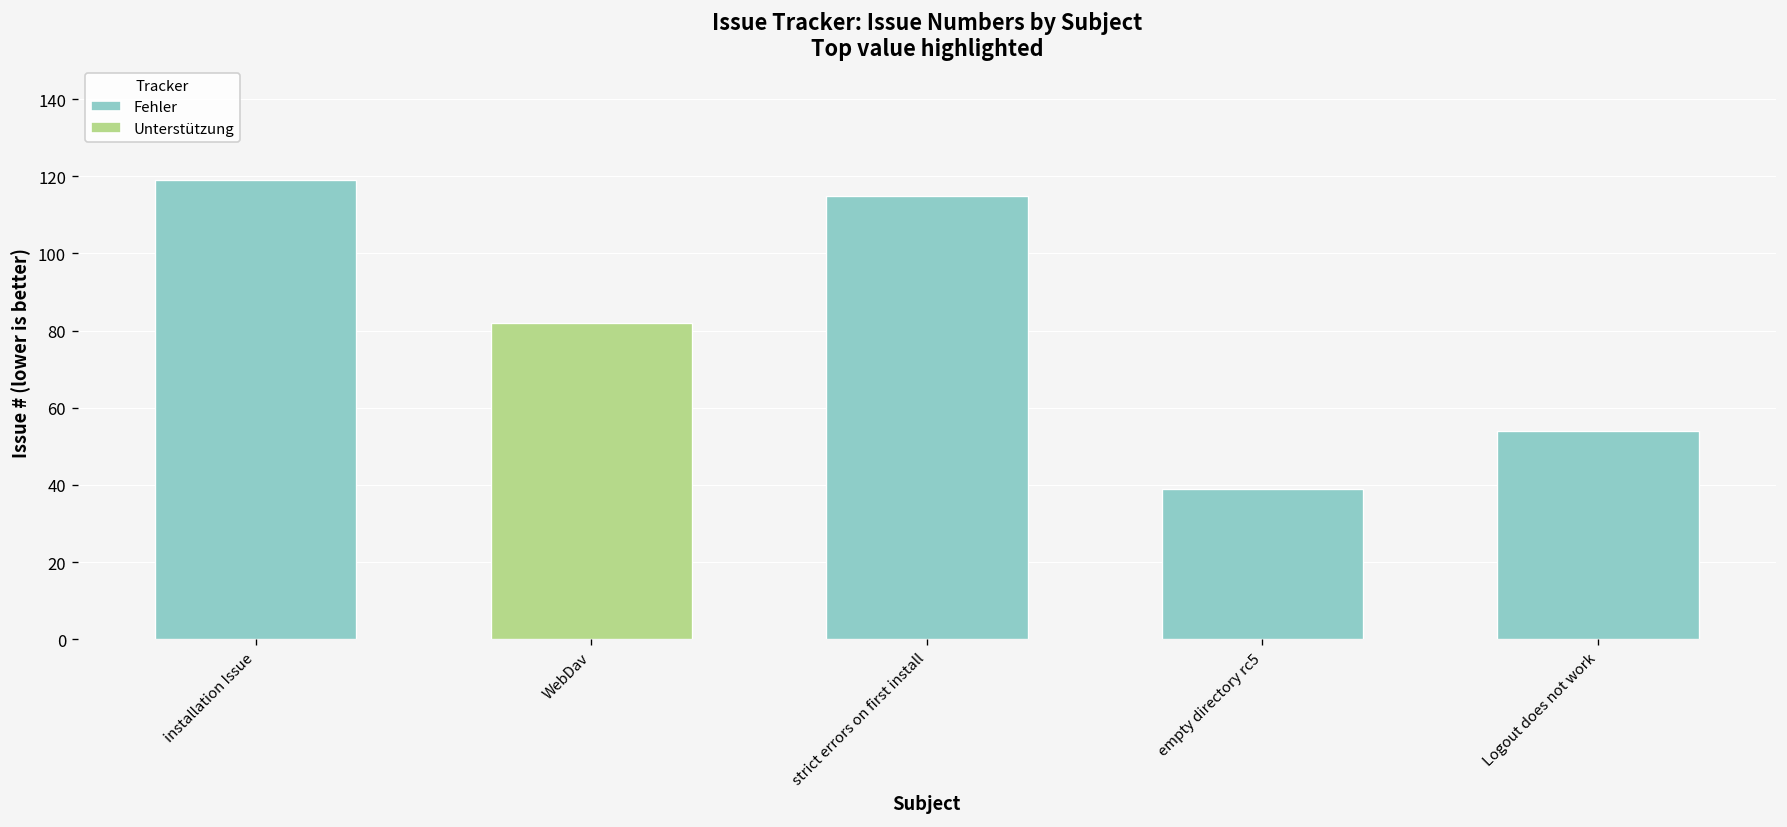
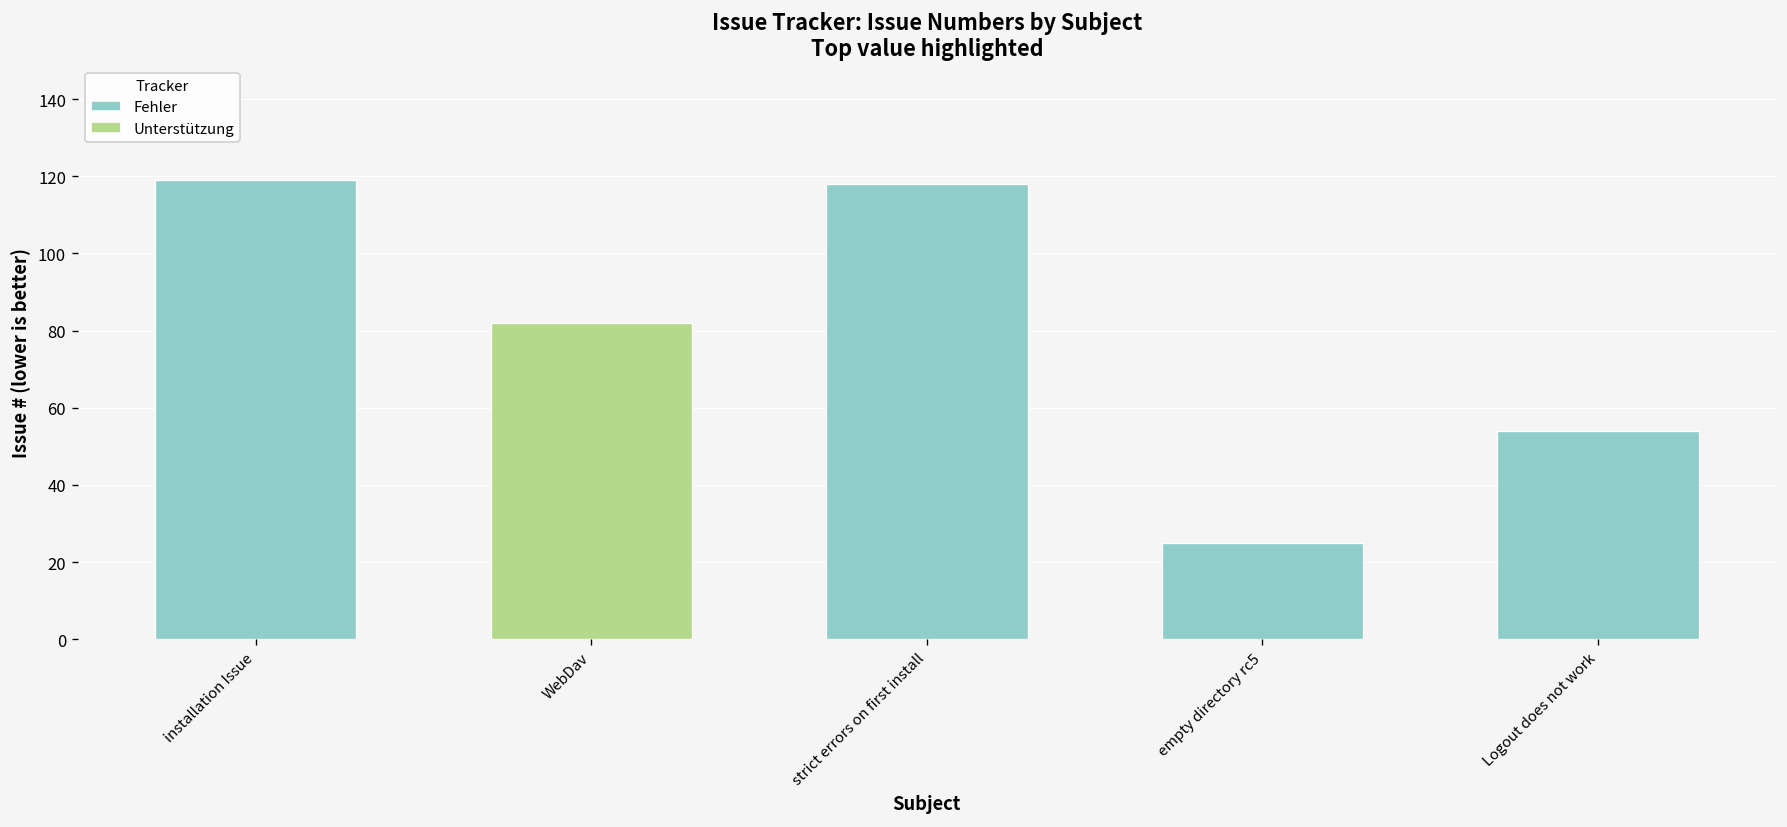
strict errors on first install: 115 -> 118
empty directory rc5: 39 -> 25
